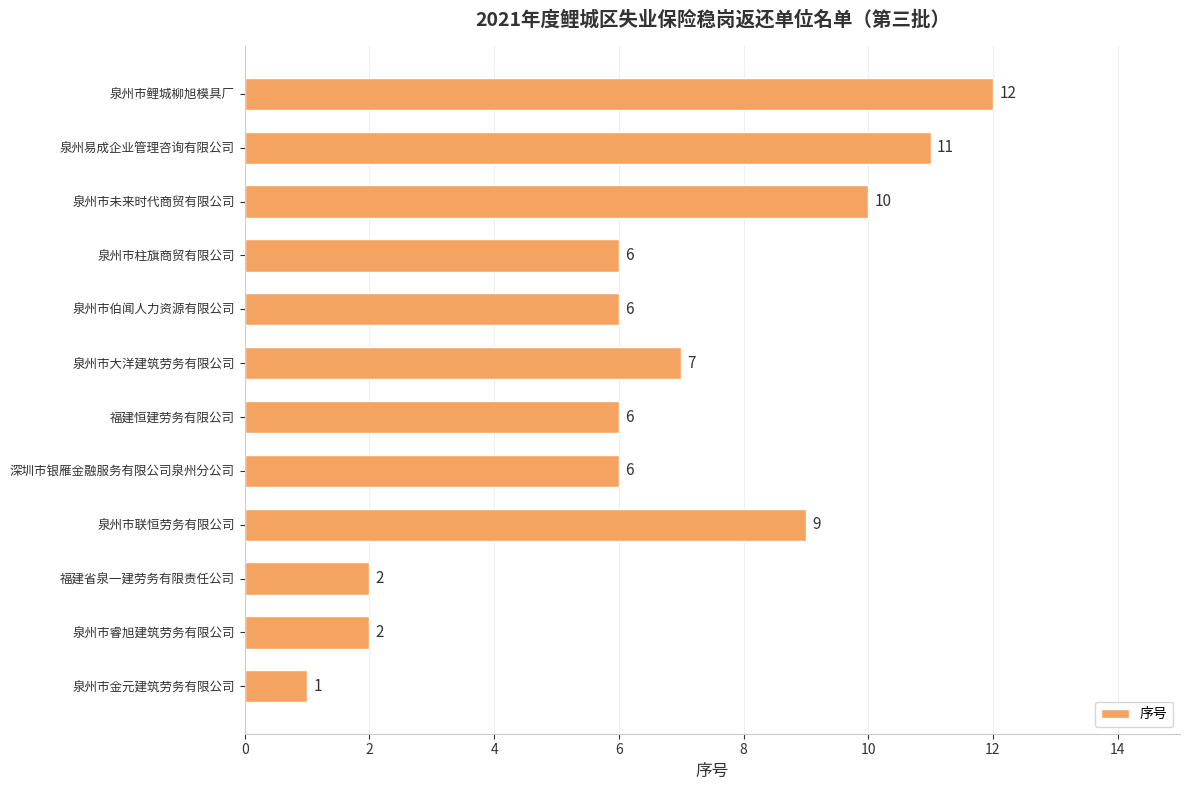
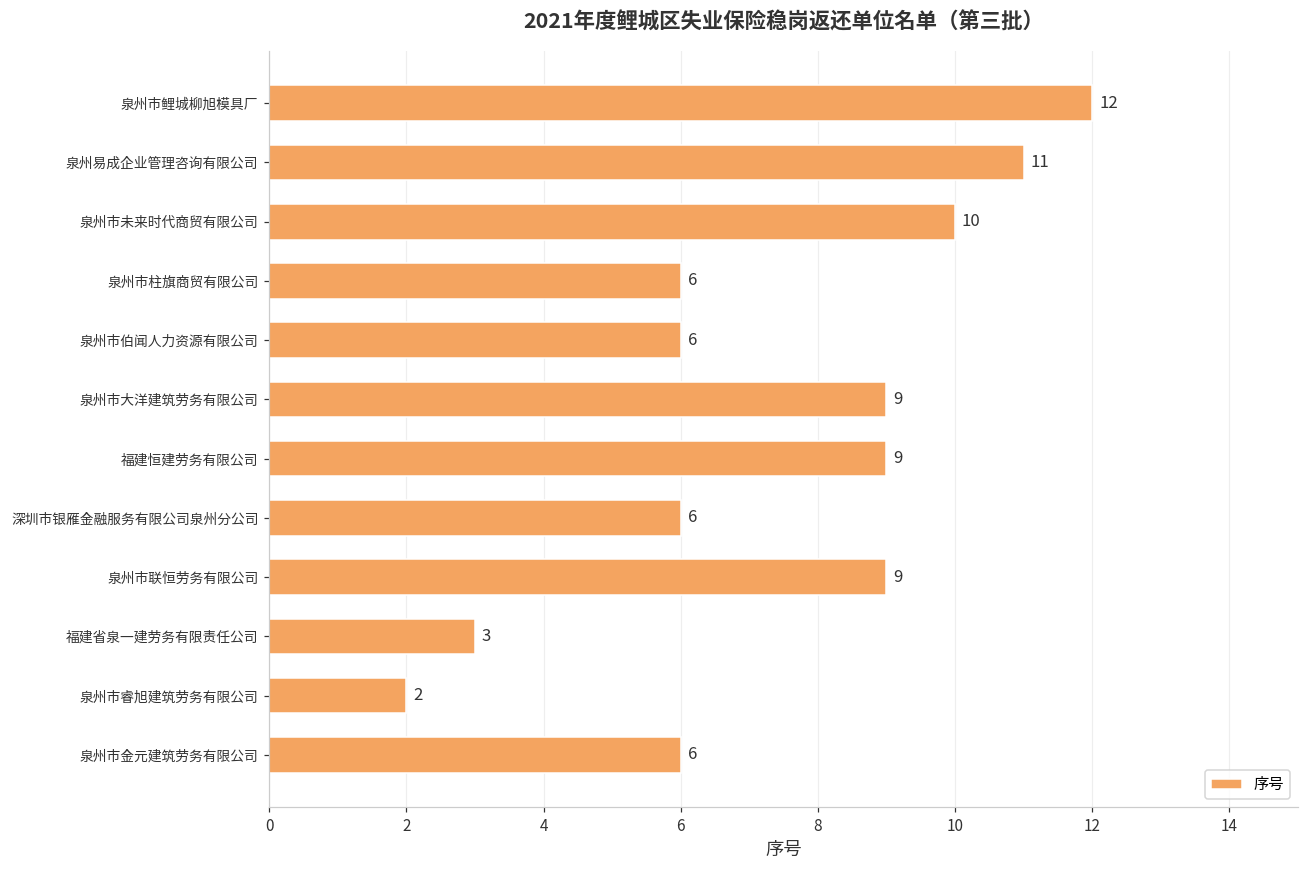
泉州市大洋建筑劳务有限公司: 7 -> 9
福建恒建劳务有限公司: 6 -> 9
福建省泉一建劳务有限责任公司: 2 -> 3
泉州市金元建筑劳务有限公司: 1 -> 6
